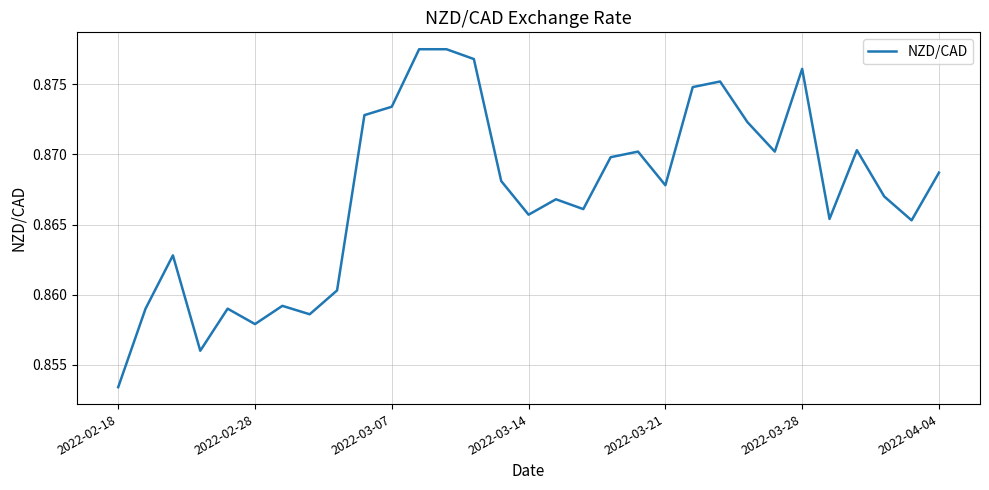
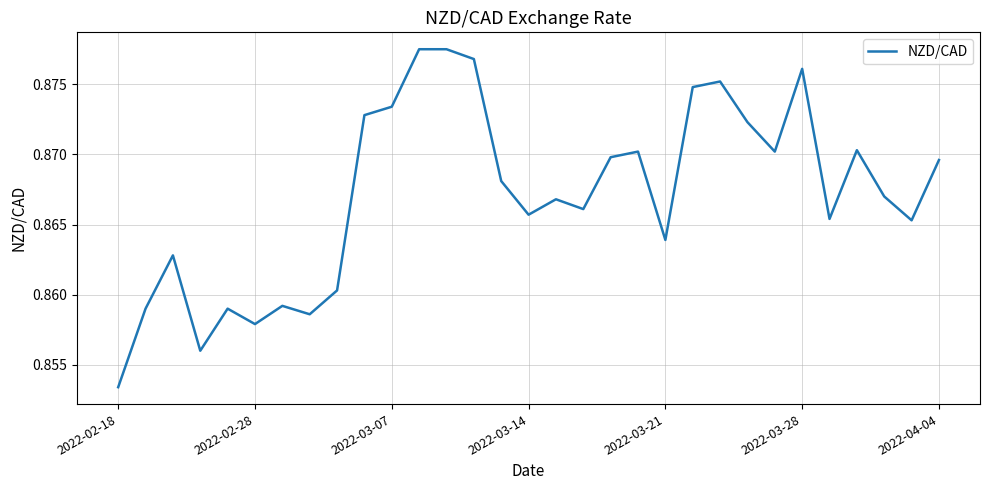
2022-03-21: 0.8678 -> 0.8639
2022-04-04: 0.8687 -> 0.8696
